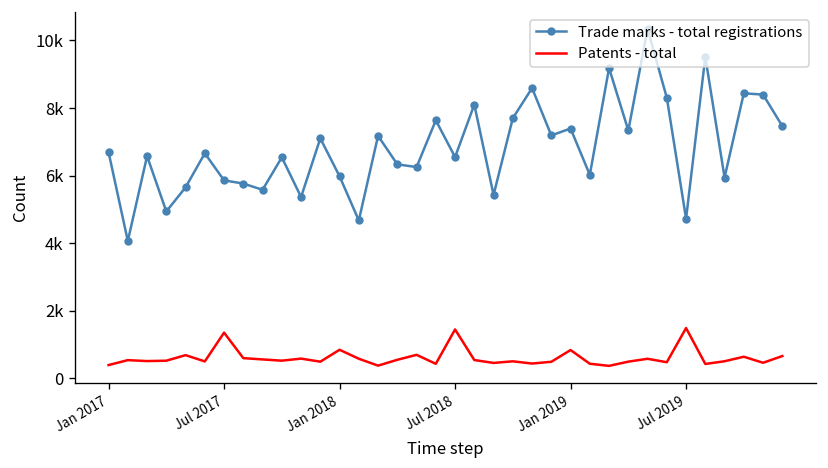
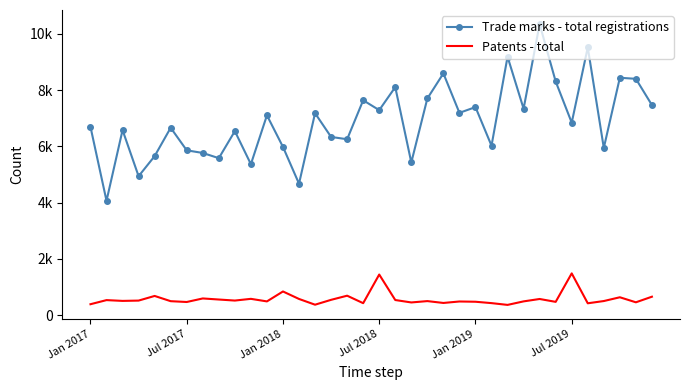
Patents - total, Jul 2017: 1300 -> 500
Trade marks - total registrations, Jul 2018: 6500 -> 7300
Patents - total, Jan 2019: 800 -> 500
Trade marks - total registrations, Jul 2019: 4700 -> 6800
